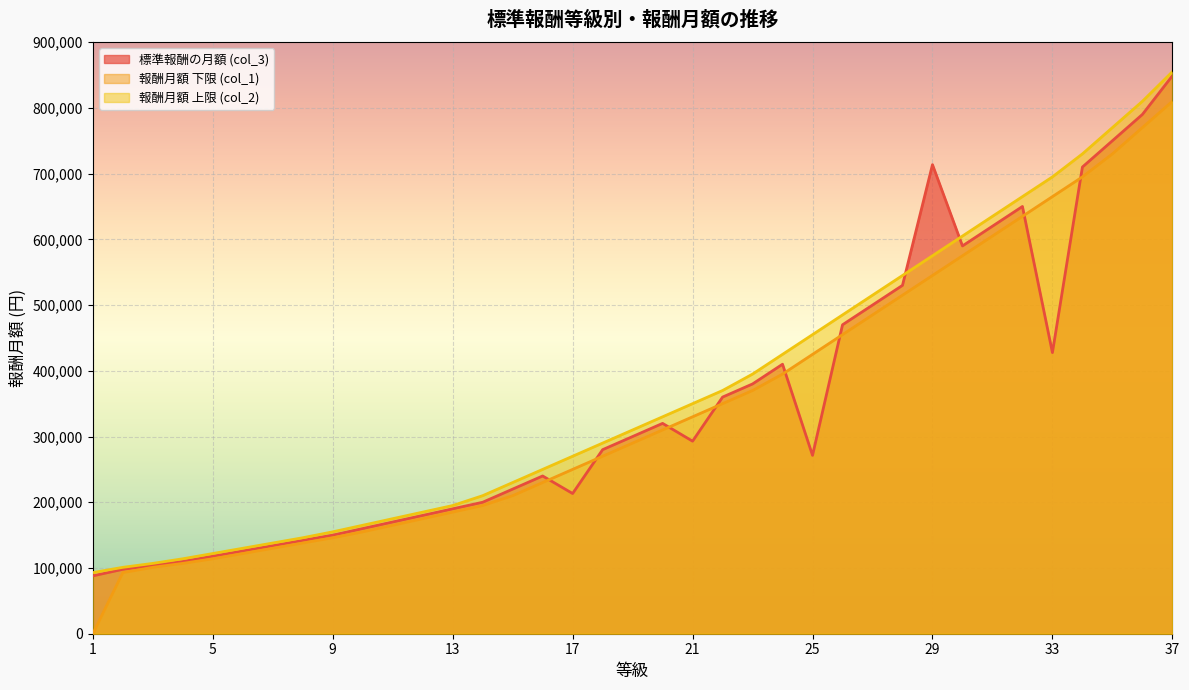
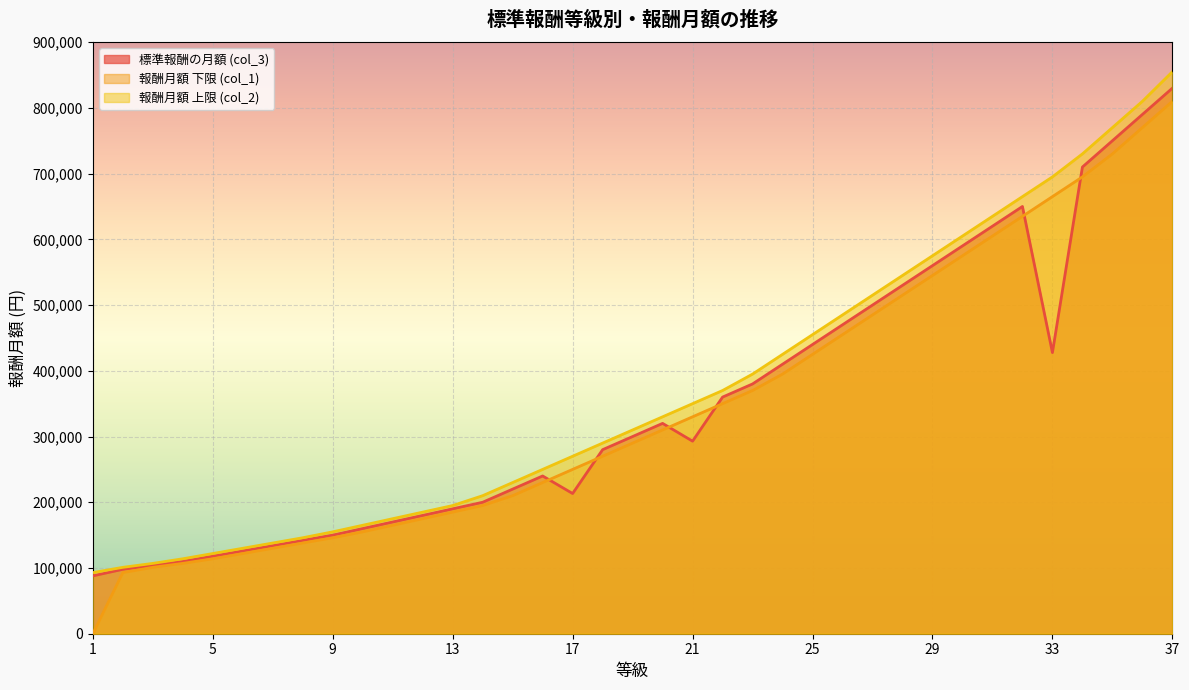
標準報酬の月額 (col_3), 25: 270,000 -> 440,000
標準報酬の月額 (col_3), 29: 710,000 -> 560,000
標準報酬の月額 (col_3), 37: 850,000 -> 830,000
